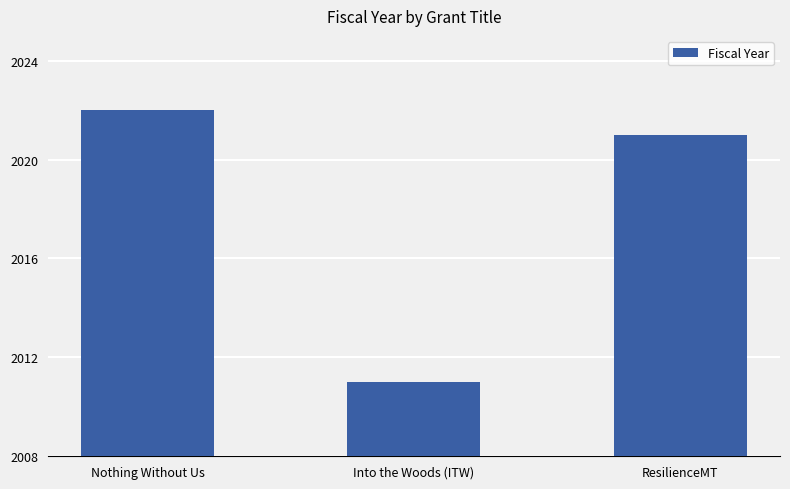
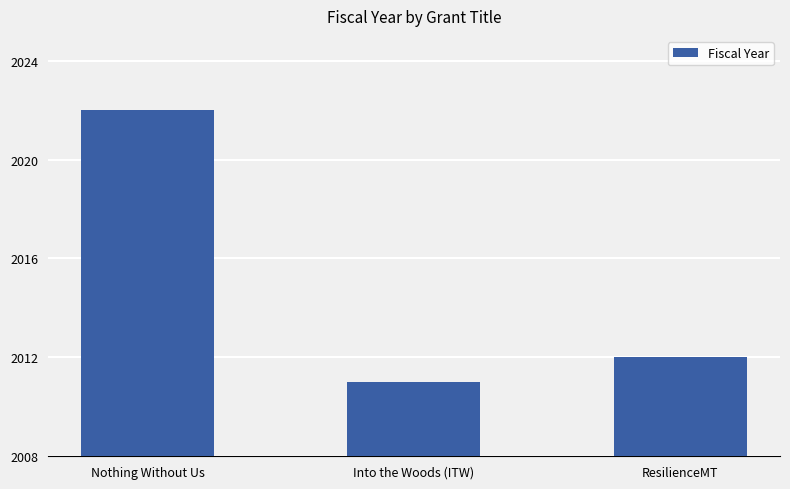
ResilienceMT: 2021 -> 2012
